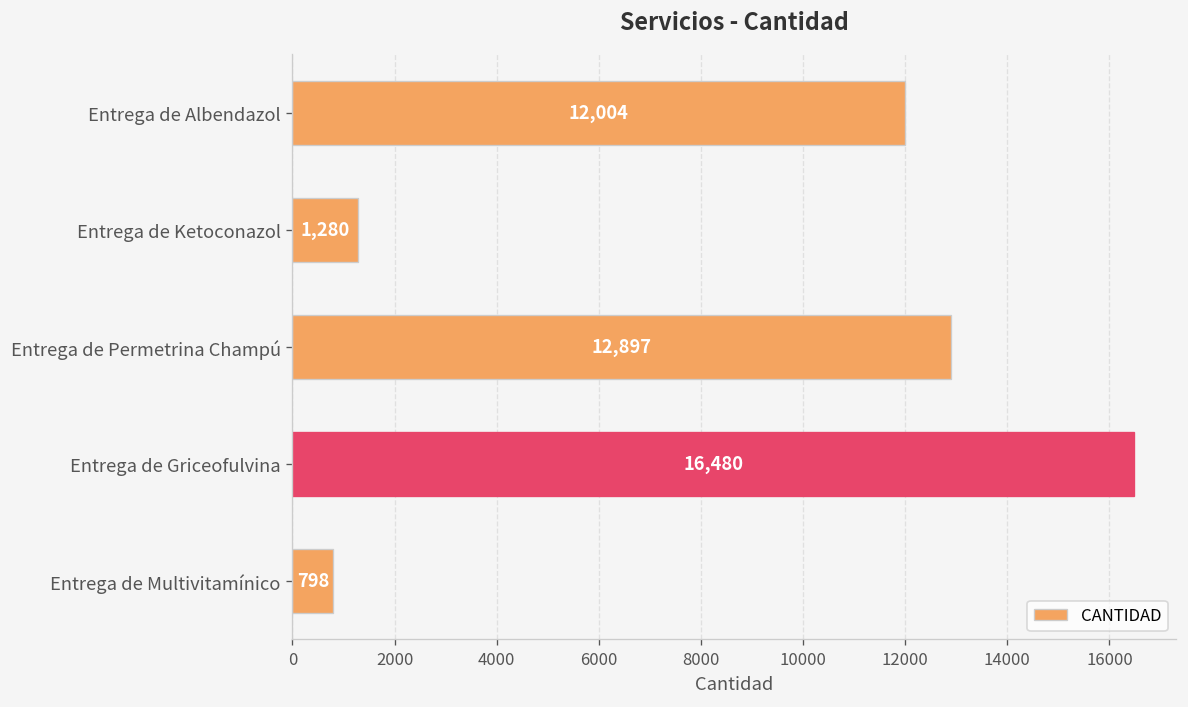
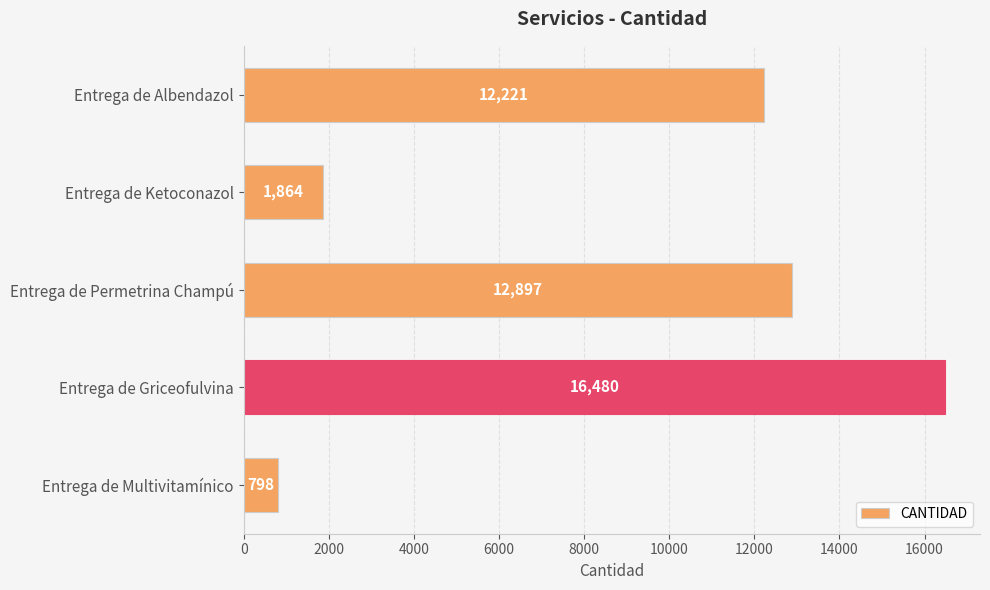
Entrega de Albendazol: 12,004 -> 12,221
Entrega de Ketoconazol: 1,280 -> 1,864
